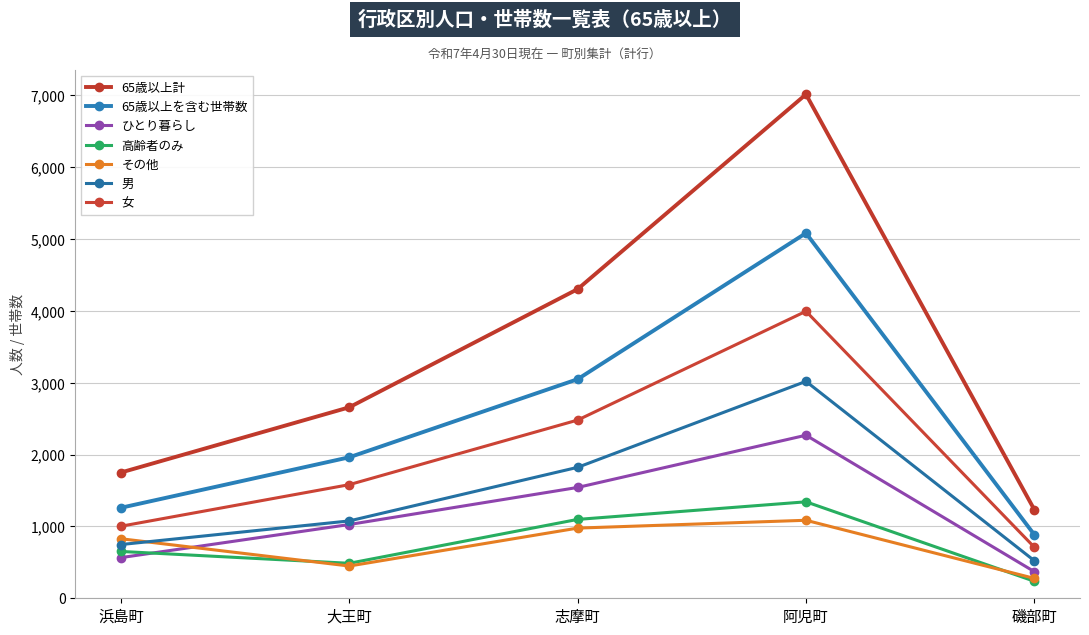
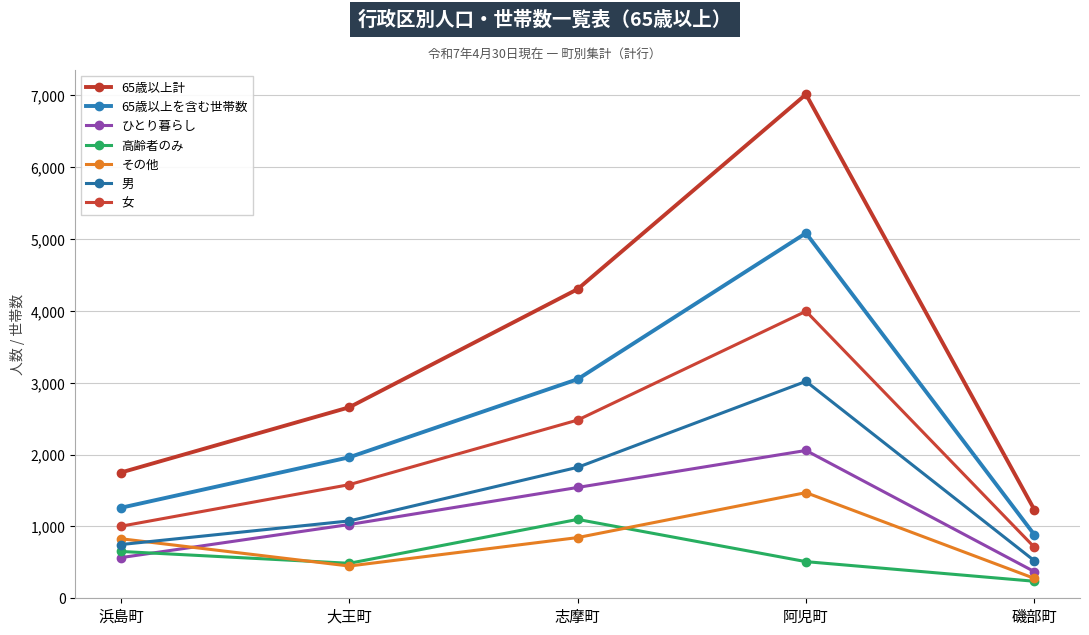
その他, 志摩町: 1,000 -> 800
ひとり暮らし, 阿児町: 2,300 -> 2,100
高齢者のみ, 阿児町: 1,300 -> 500
その他, 阿児町: 1,100 -> 1,500
